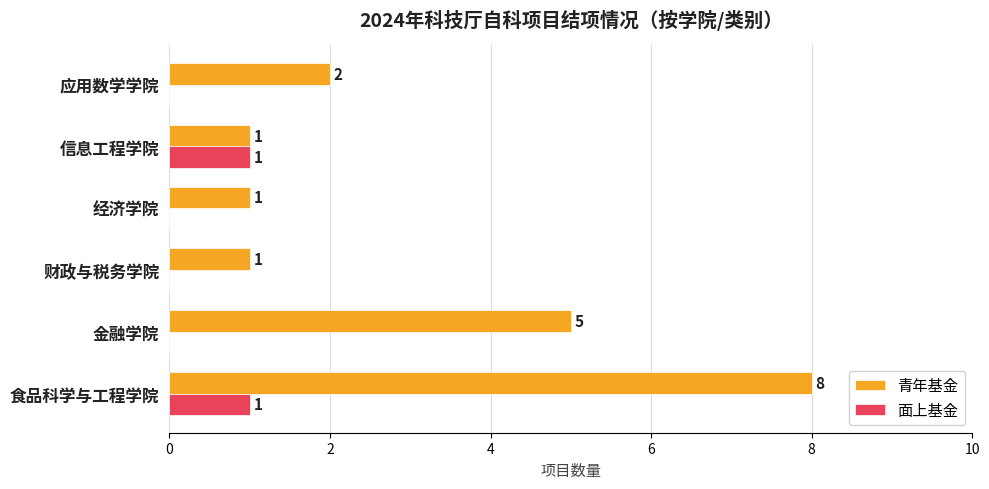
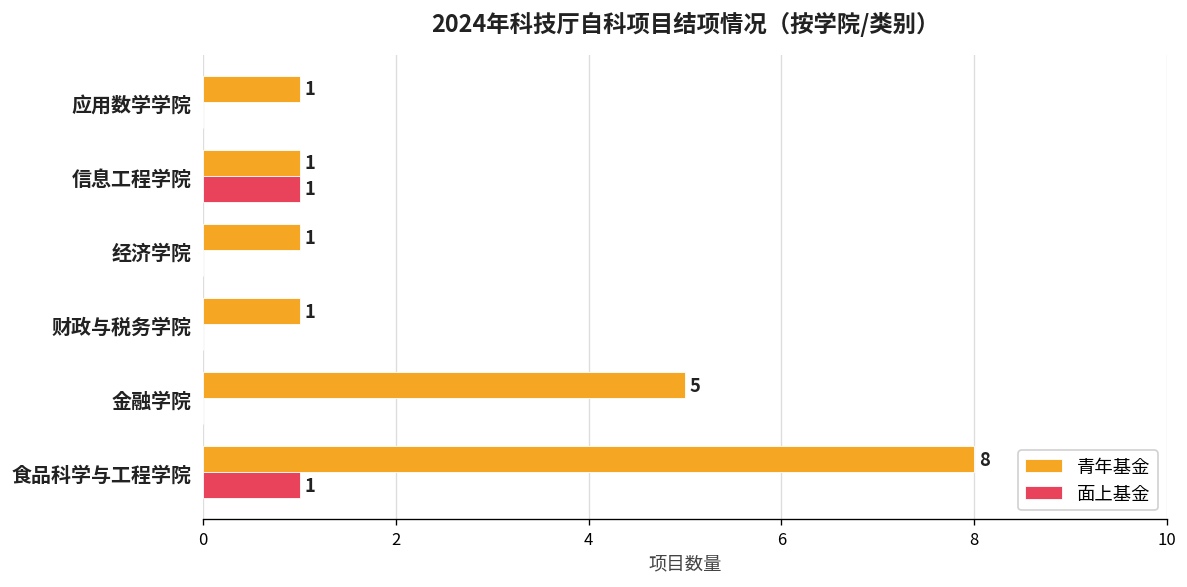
青年基金, 应用数学学院: 2 -> 1
